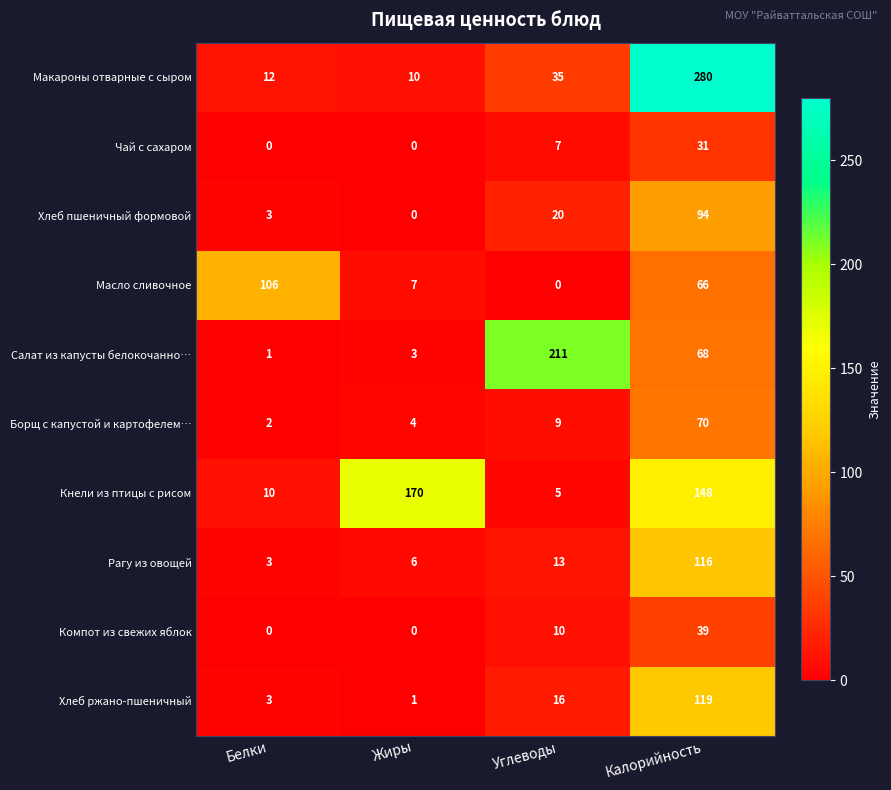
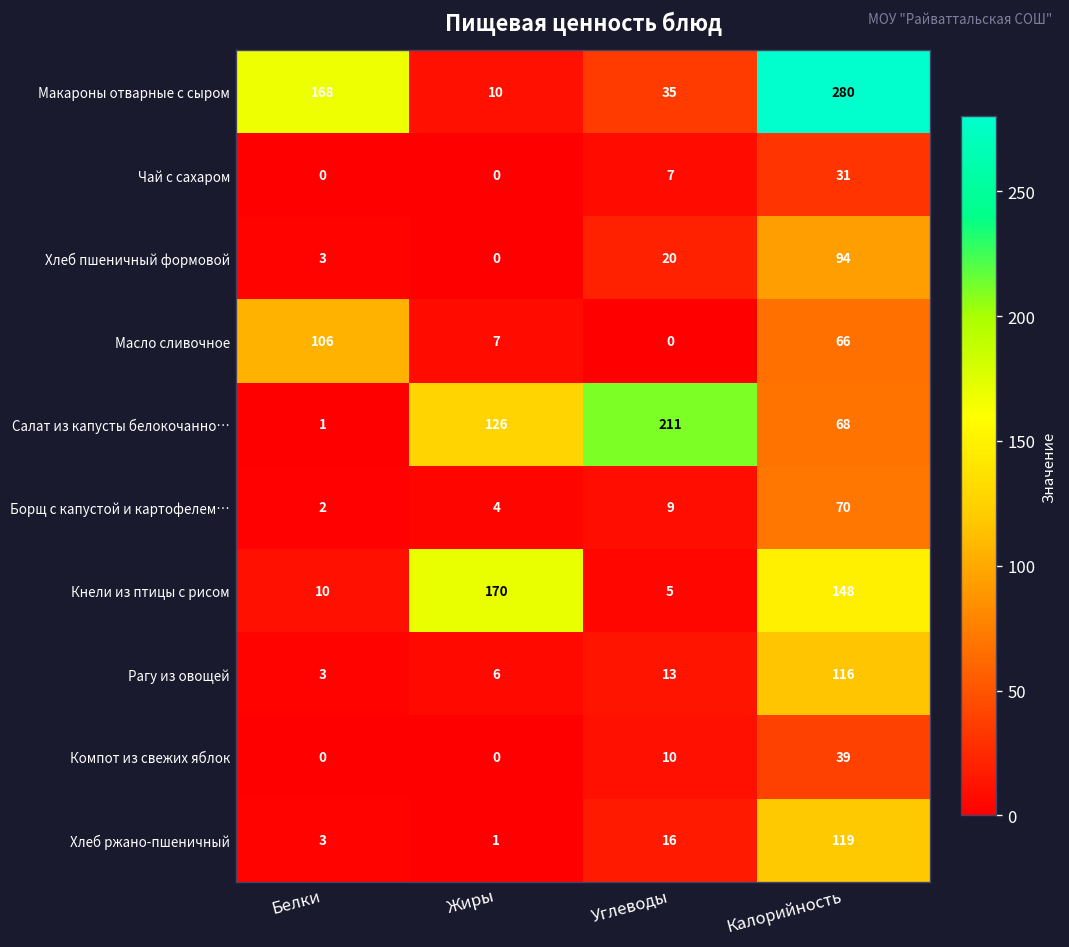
Макароны отварные с сыром, Белки: 12 -> 168
Салат из капусты белокочанно…, Жиры: 3 -> 126
